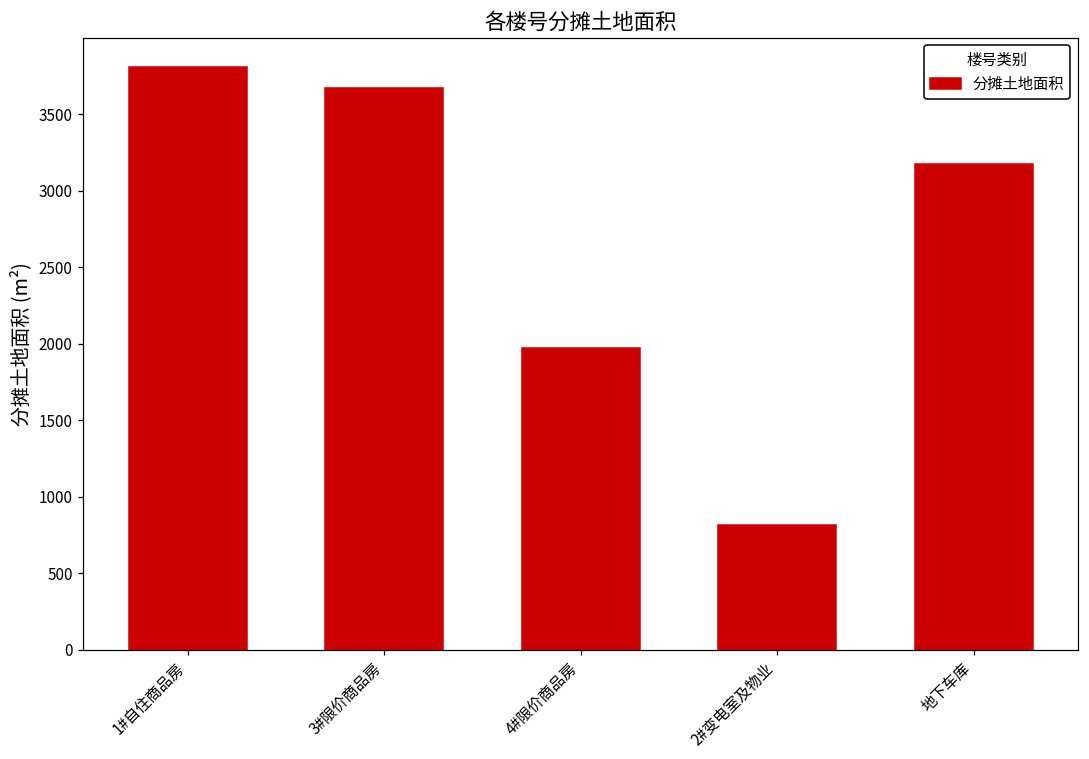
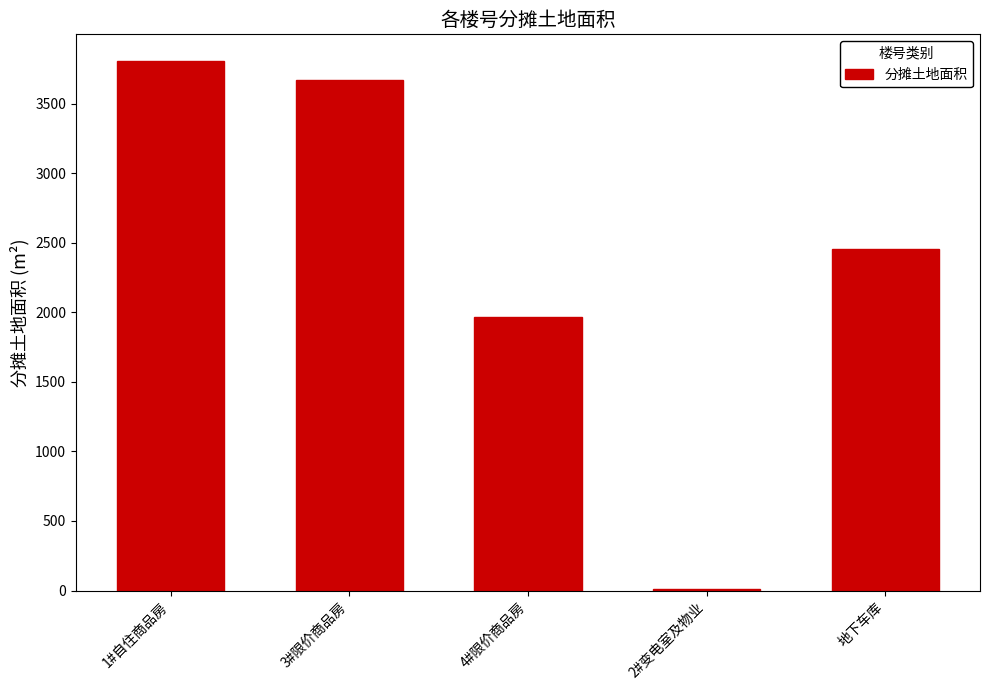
2#变电室及物业: 810 -> 10
地下车库: 3170 -> 2460
